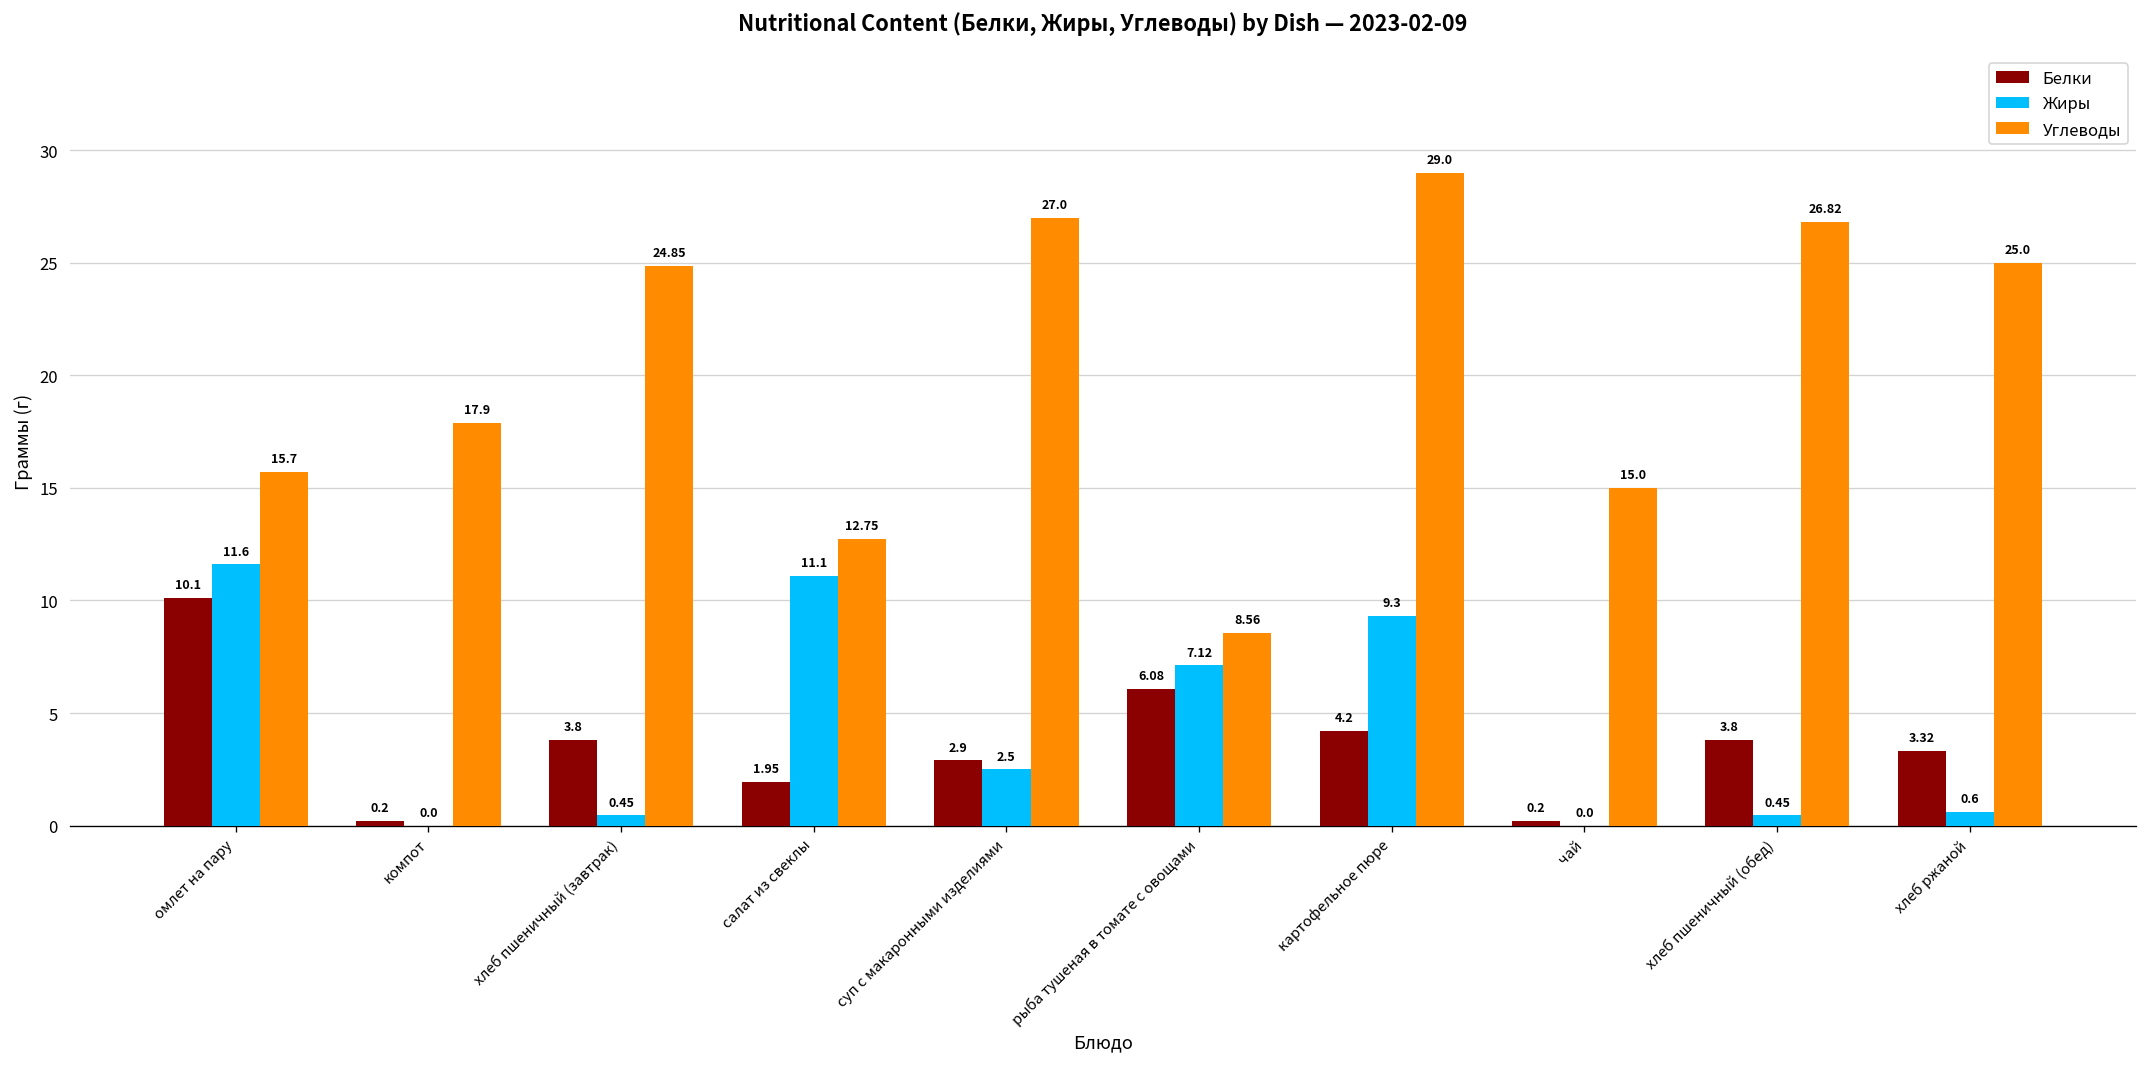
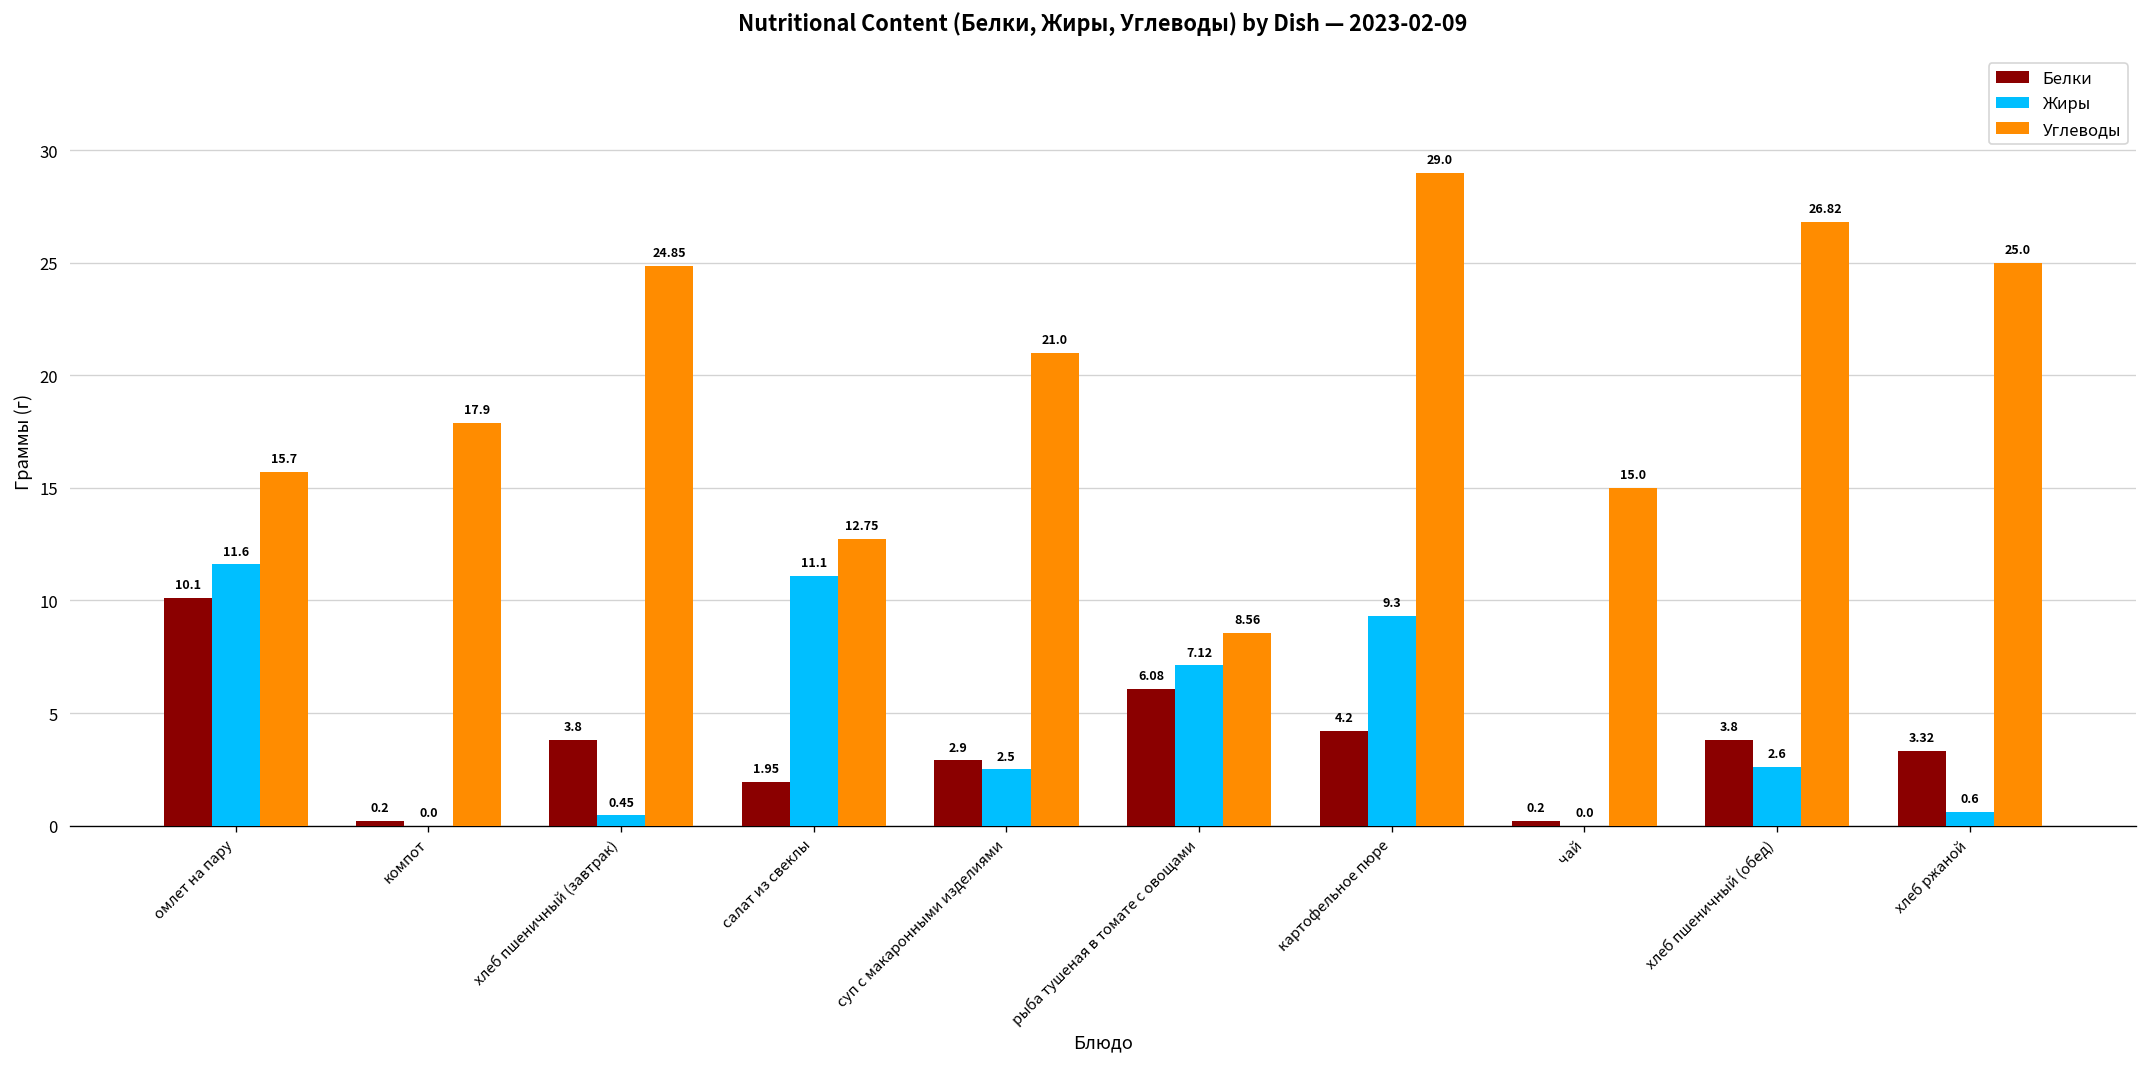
Углеводы, суп с макаронными изделиями: 27.0 -> 21.0
Жиры, хлеб пшеничный (обед): 0.45 -> 2.6
